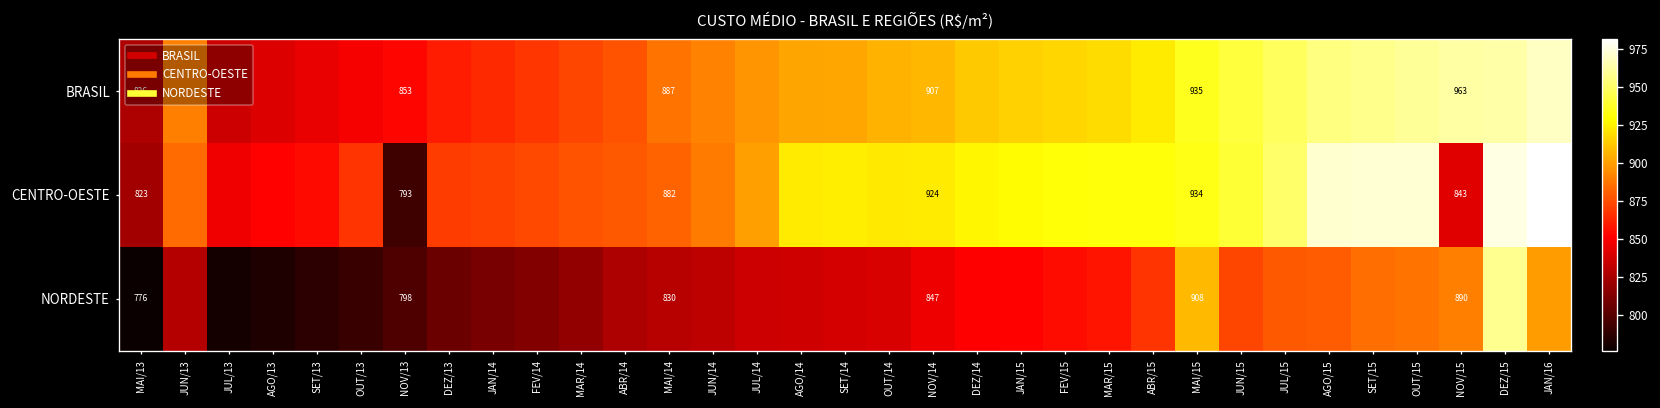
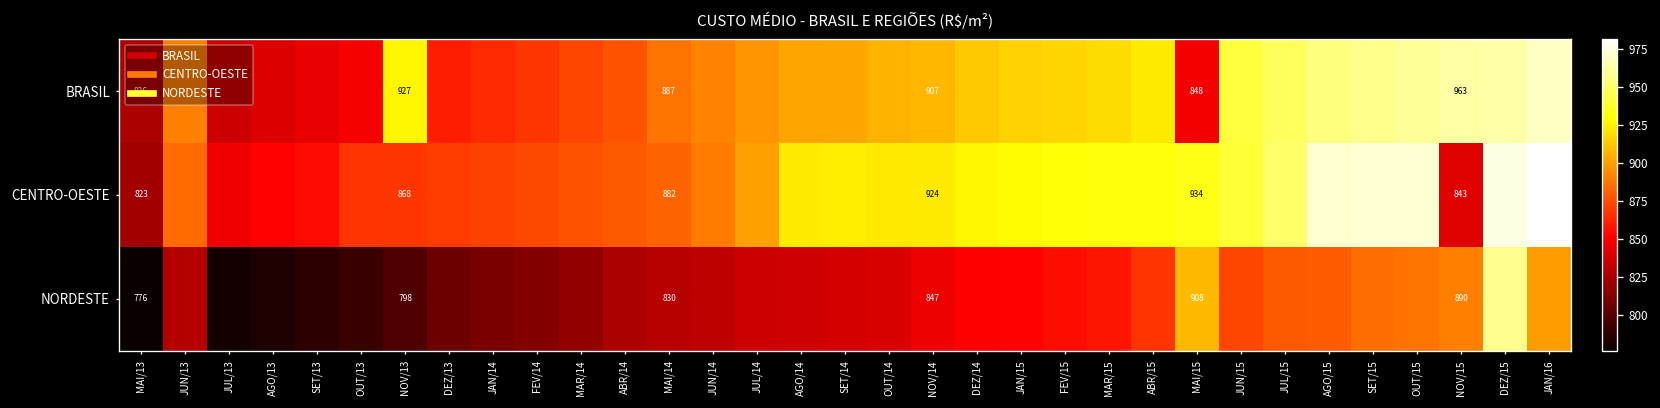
BRASIL, NOV/13: 853 -> 927
BRASIL, MAI/15: 935 -> 848
CENTRO-OESTE, NOV/13: 793 -> 868
